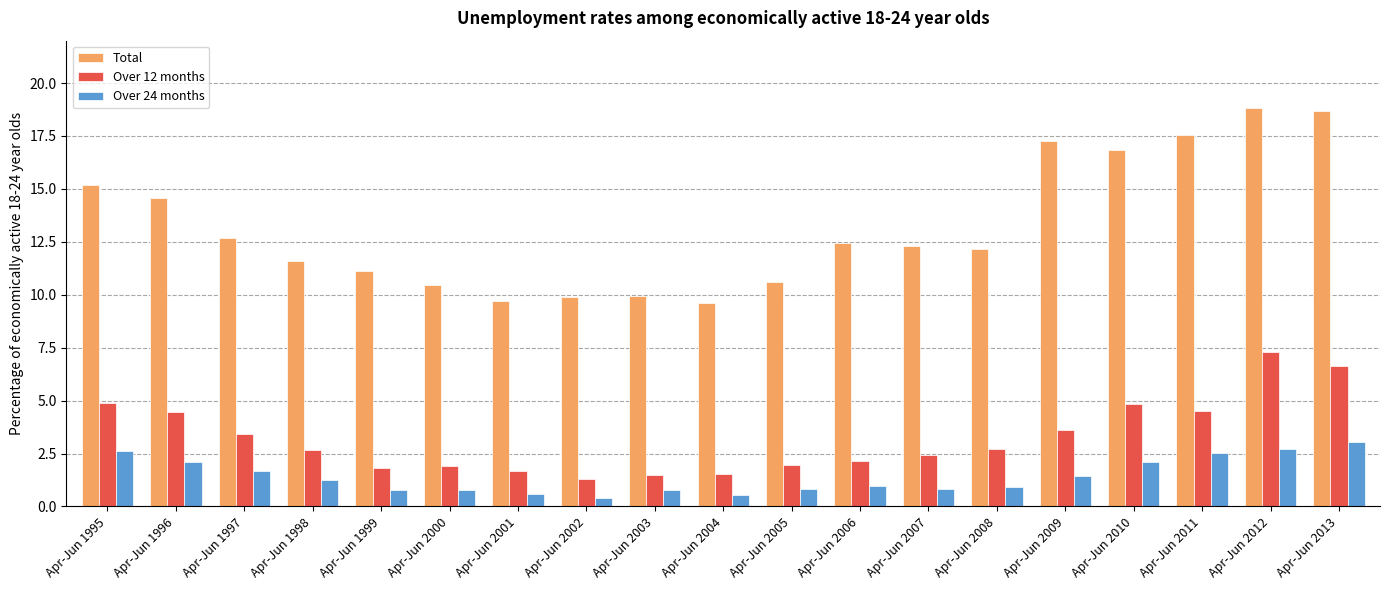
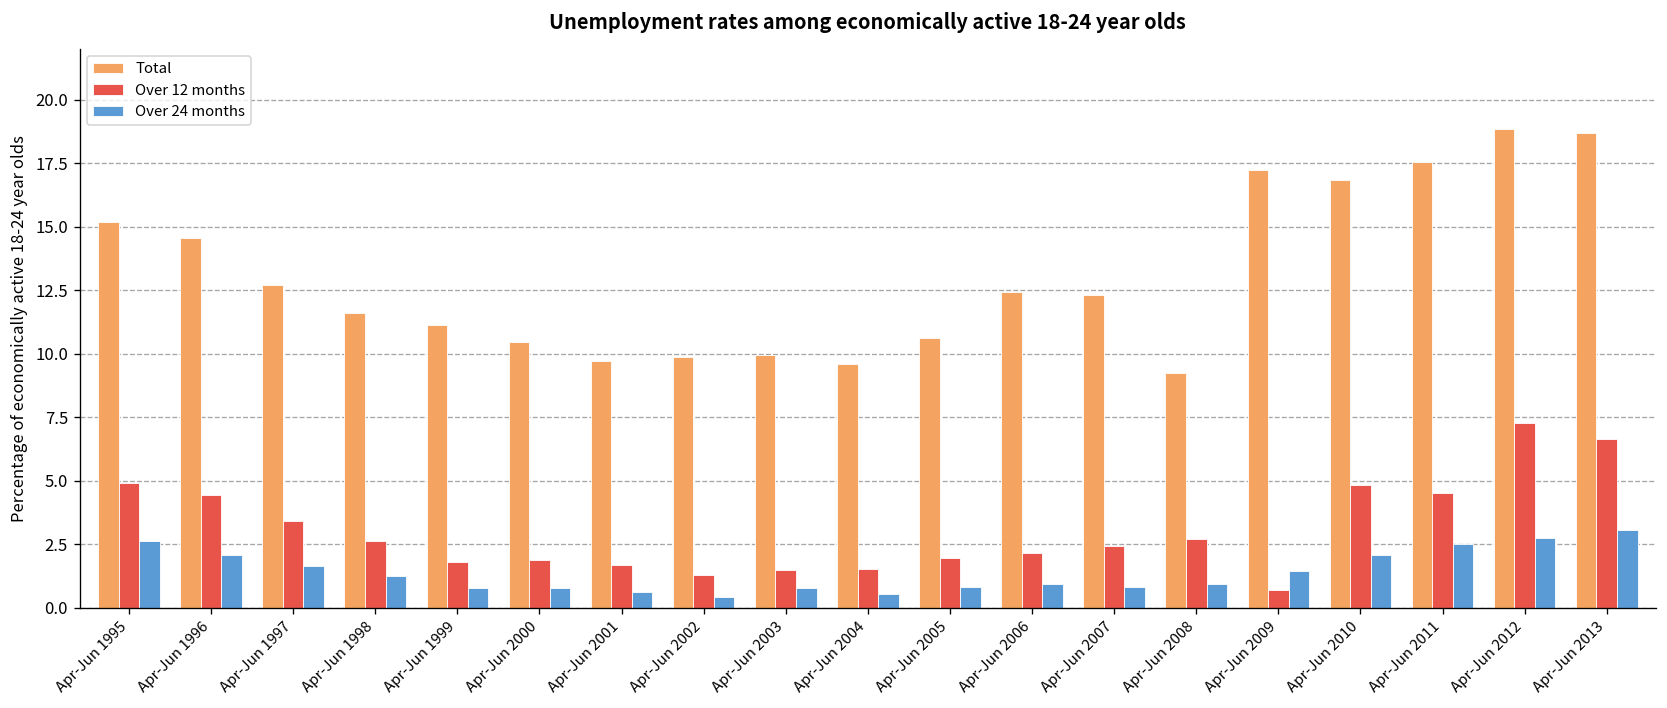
Total, Apr-Jun 2008: 12.2 -> 9.3
Over 12 months, Apr-Jun 2009: 3.6 -> 0.7
